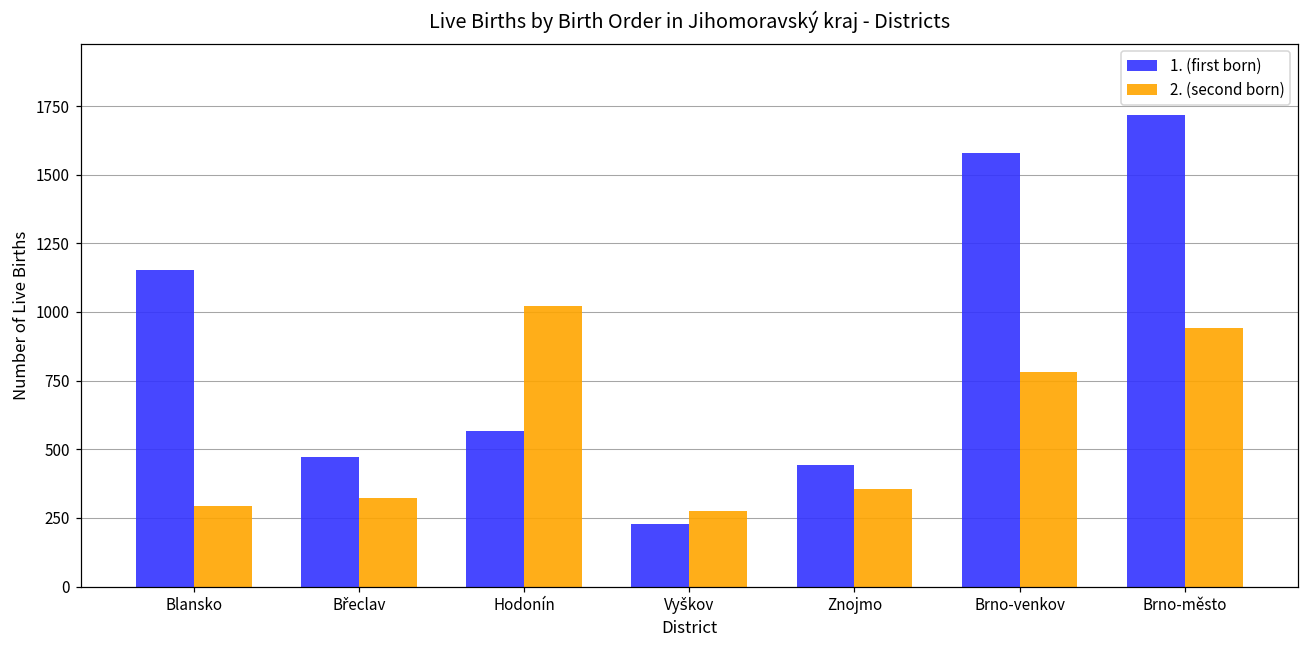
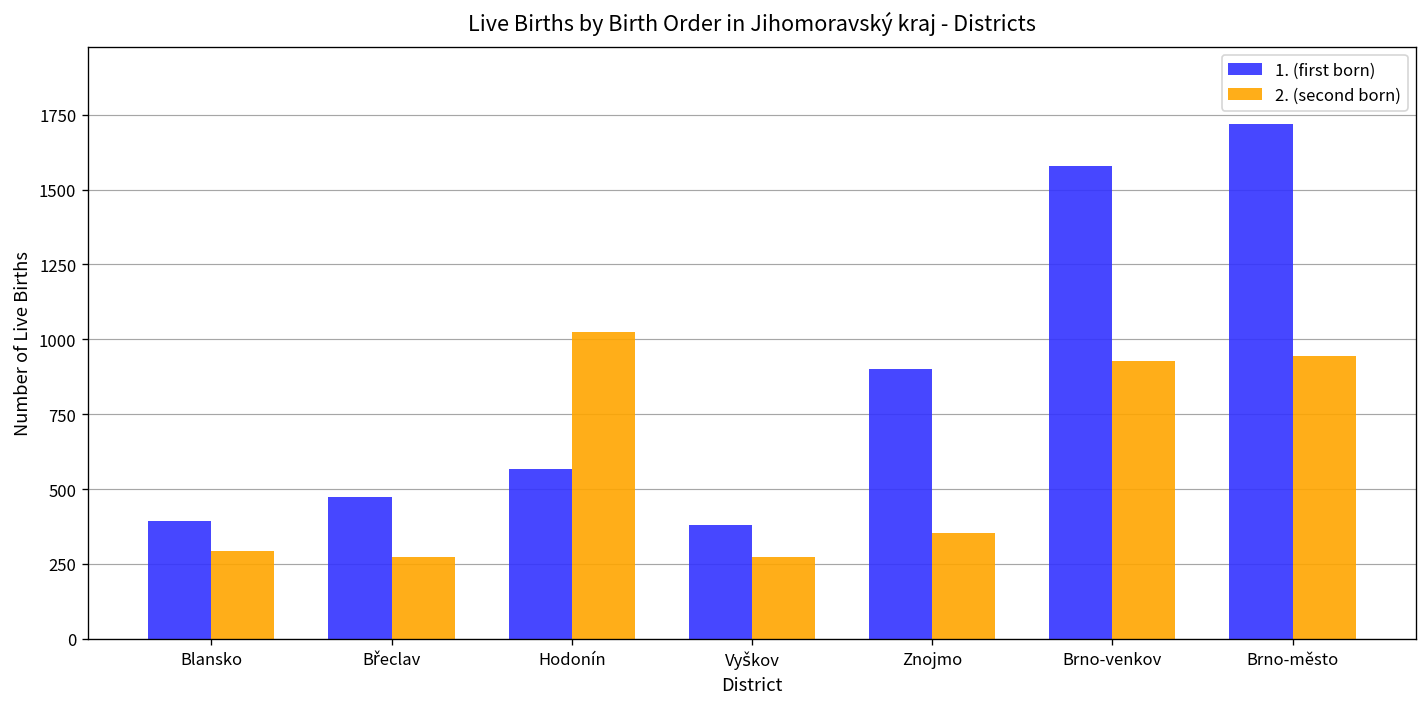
1. (first born), Blansko: 1150 -> 390
2. (second born), Břeclav: 320 -> 270
1. (first born), Vyškov: 230 -> 380
1. (first born), Znojmo: 440 -> 900
2. (second born), Brno-venkov: 780 -> 930
